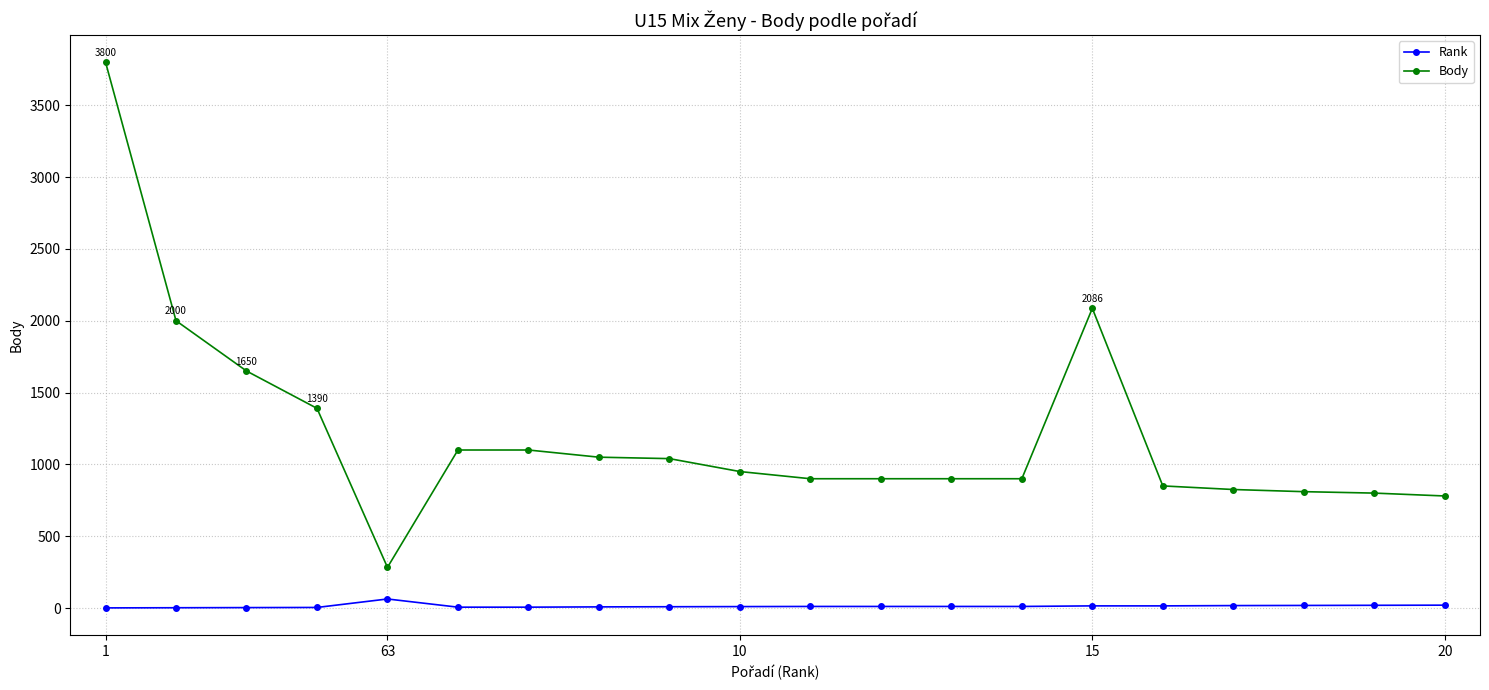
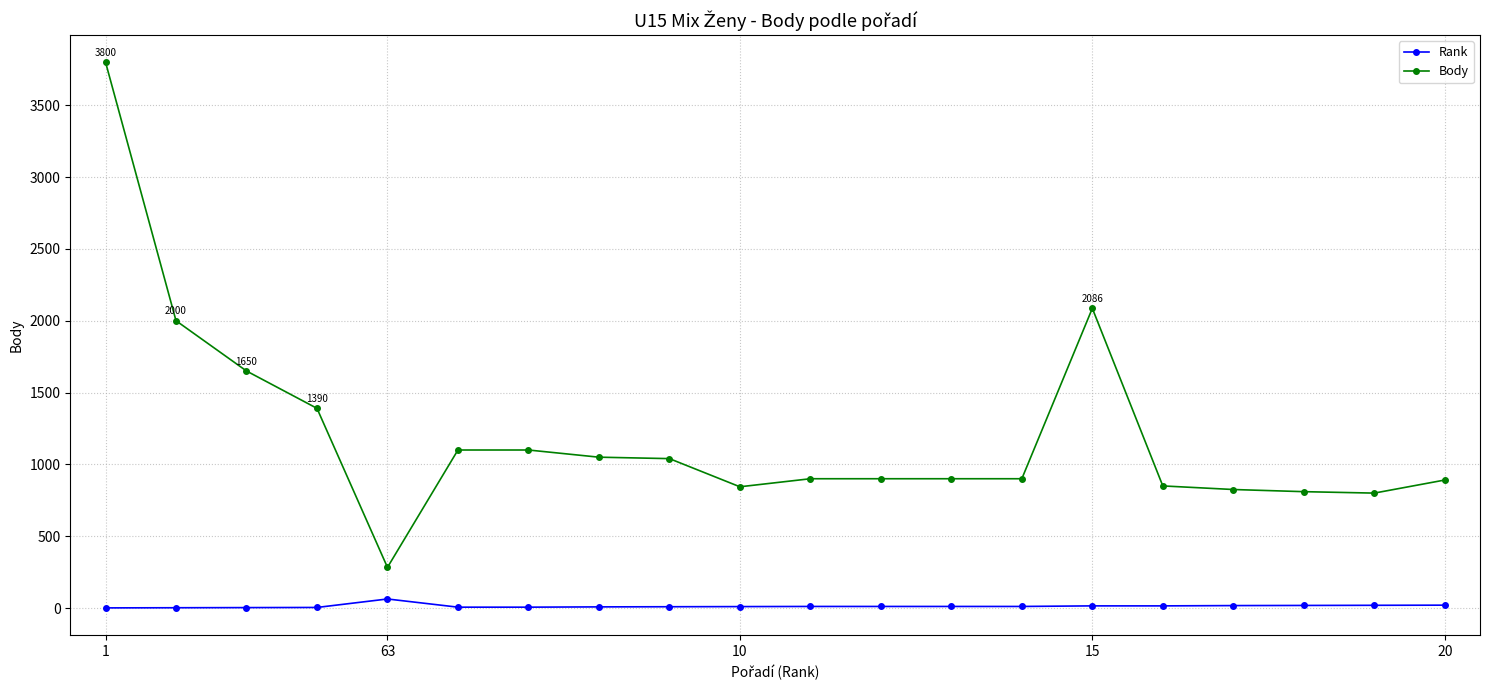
Body, 10: 950 -> 840
Body, 20: 780 -> 890
